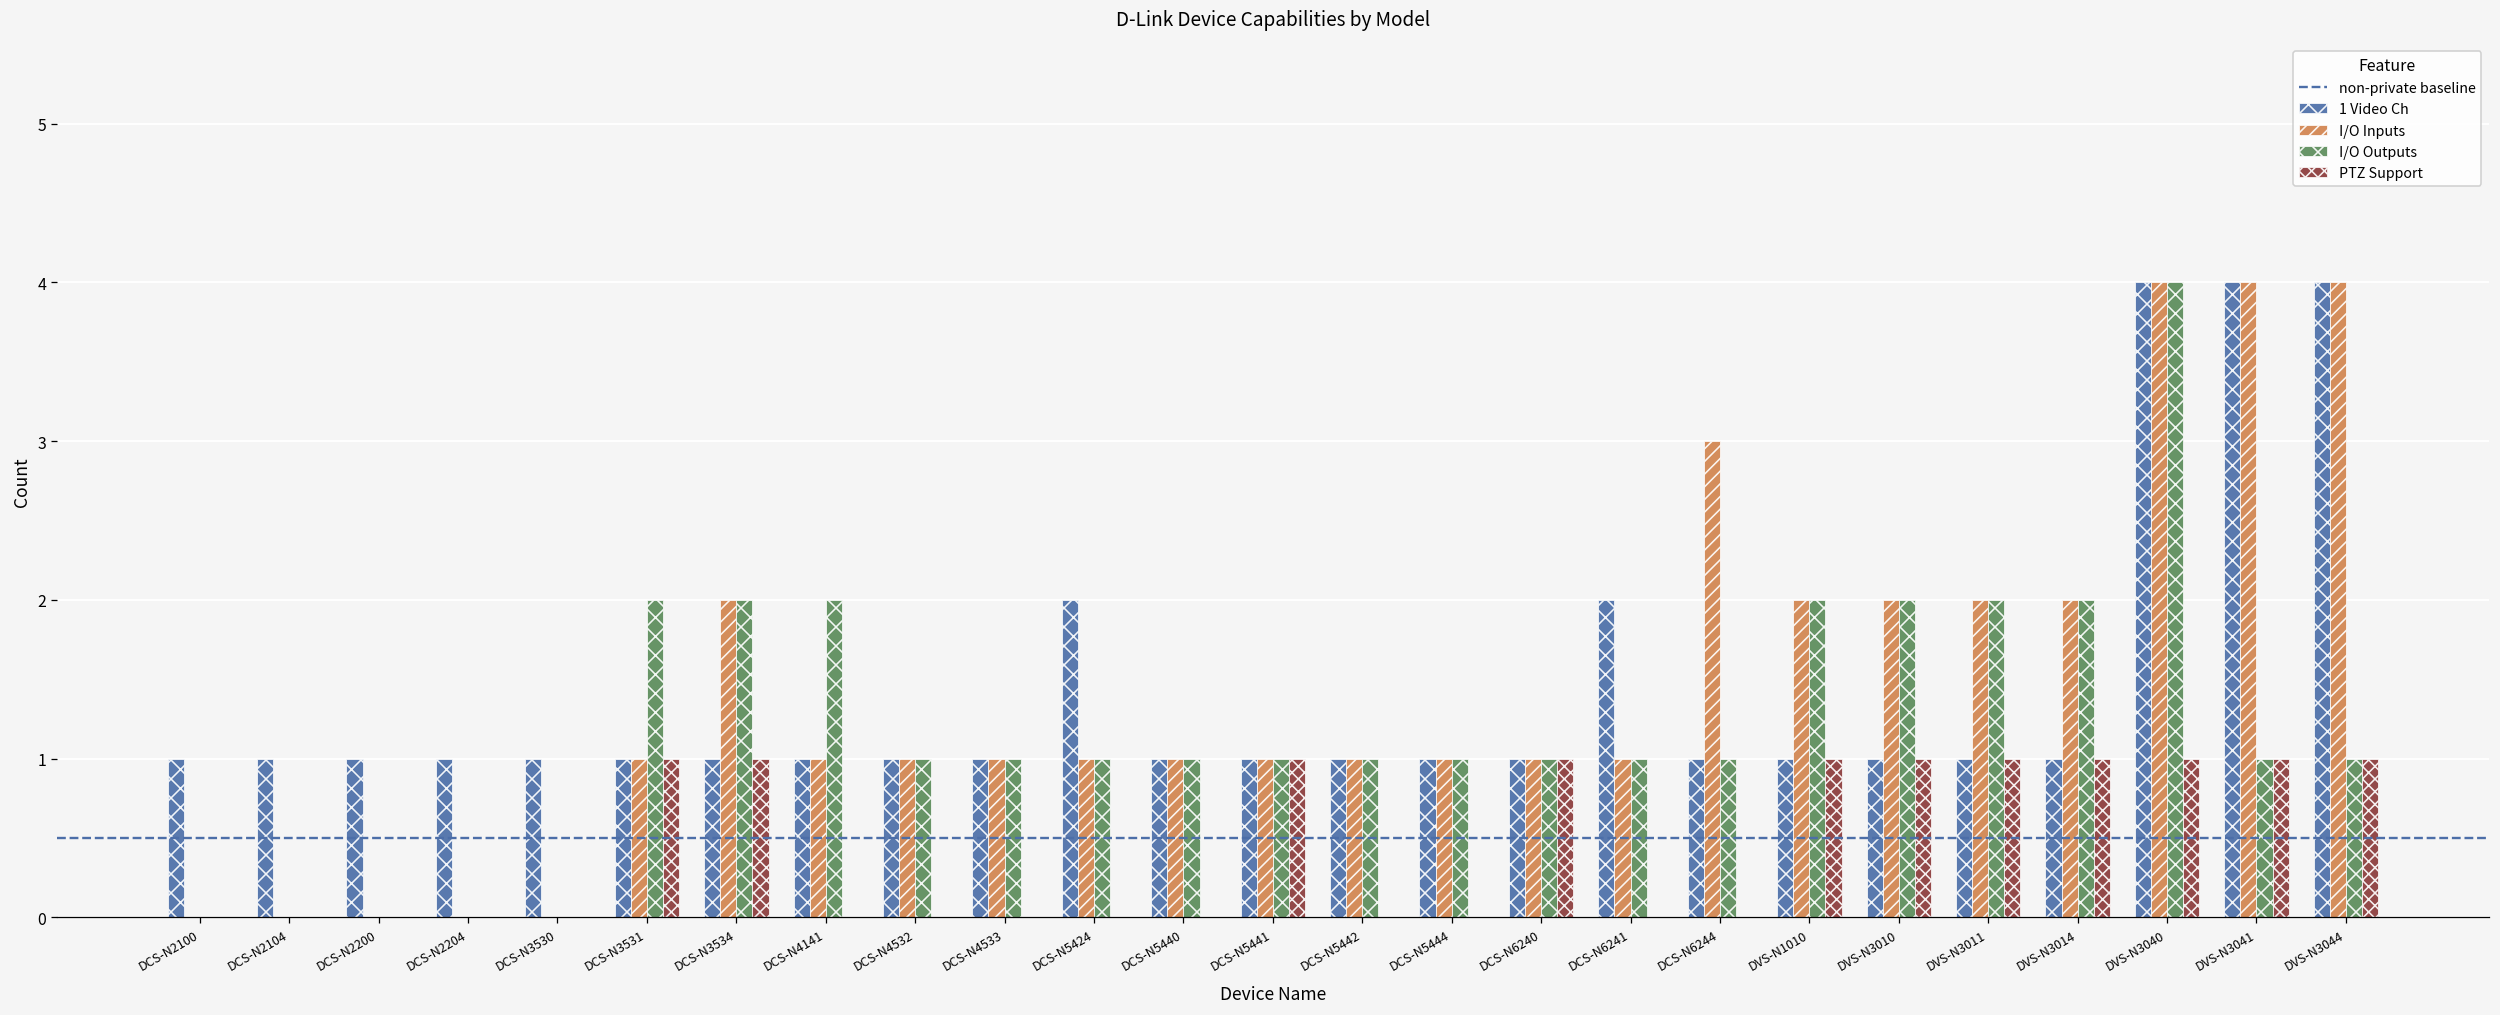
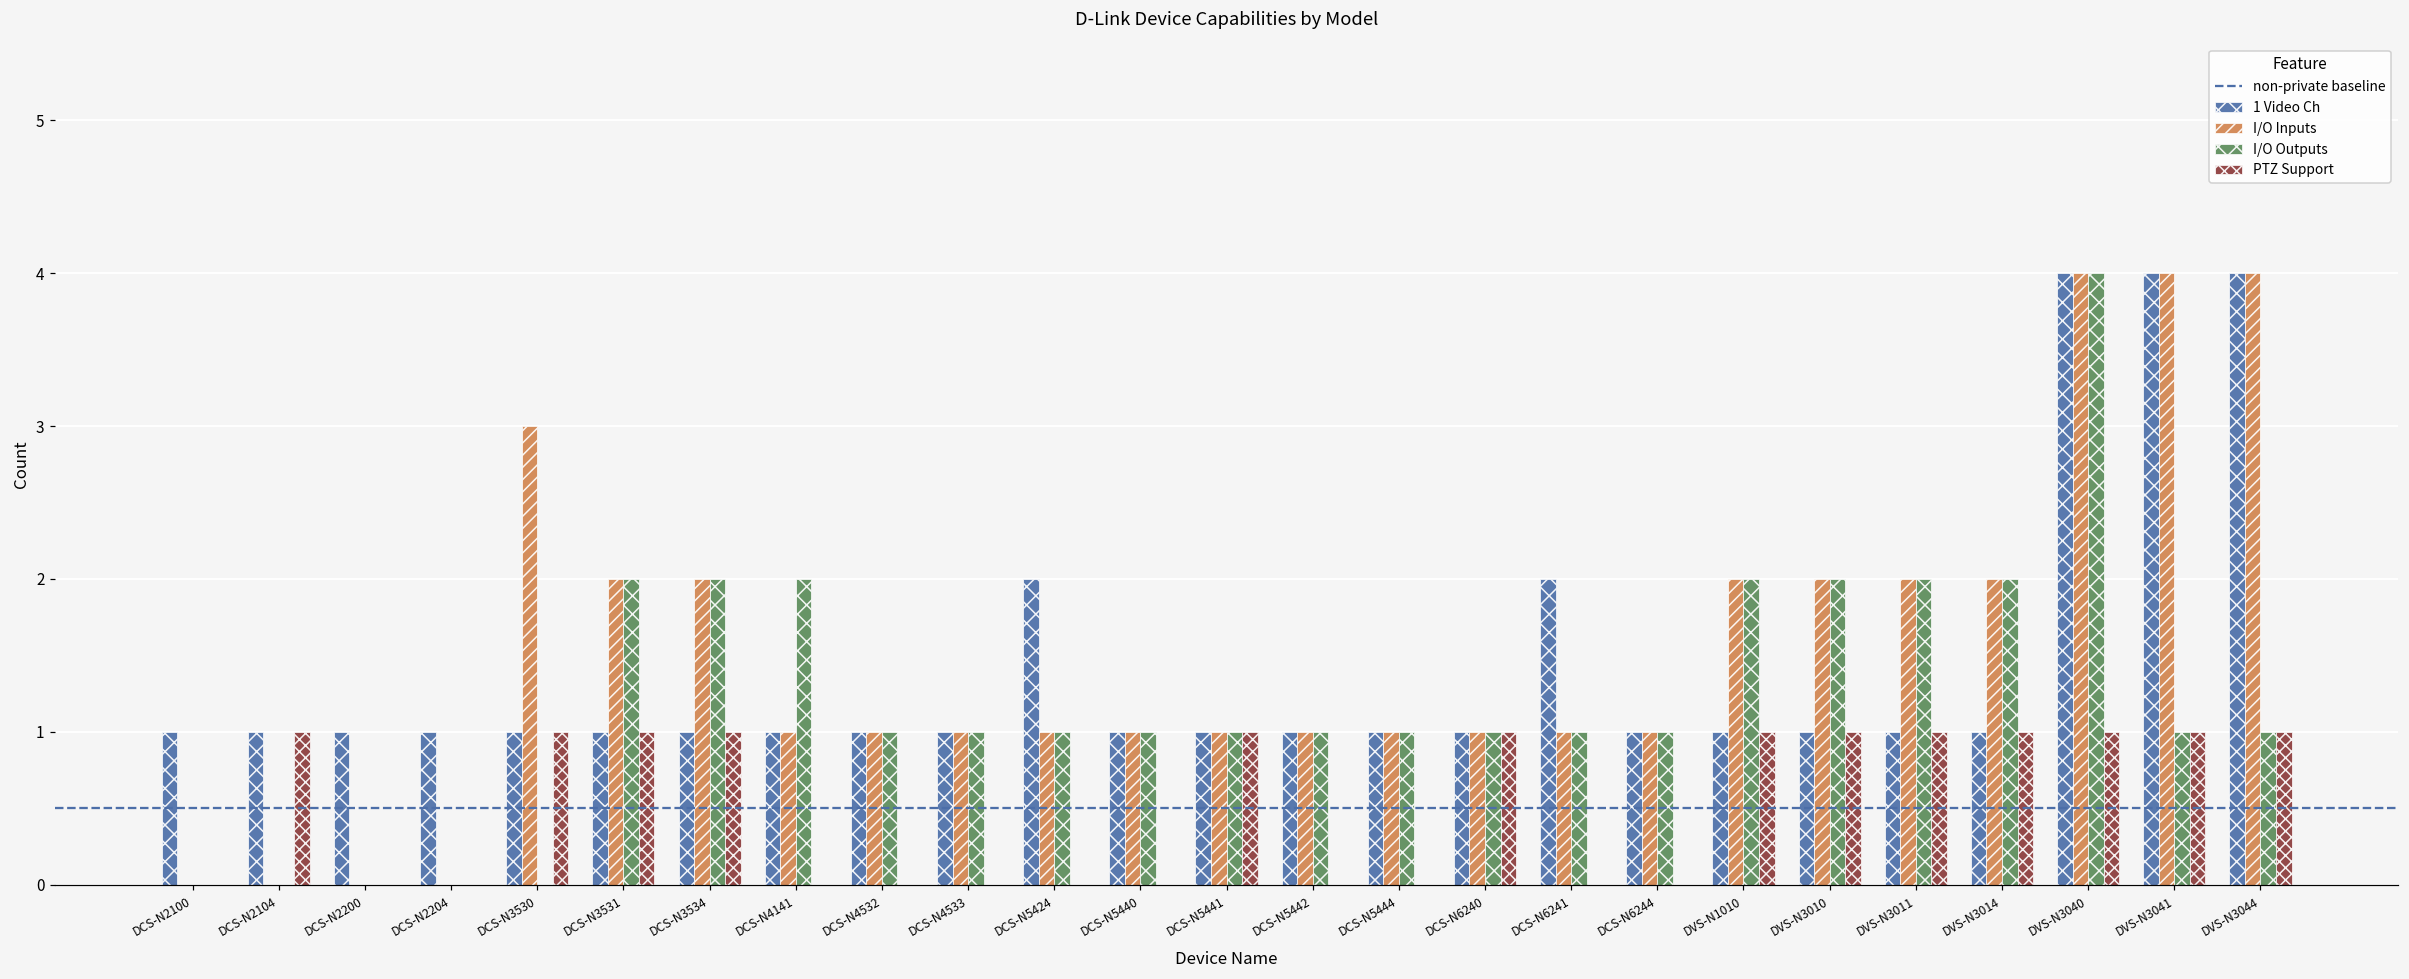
PTZ Support, DCS-N2104: 0 -> 1
I/O Inputs, DCS-N3530: 0 -> 3
PTZ Support, DCS-N3530: 0 -> 1
I/O Inputs, DCS-N3531: 1 -> 2
I/O Inputs, DCS-N6244: 3 -> 1
